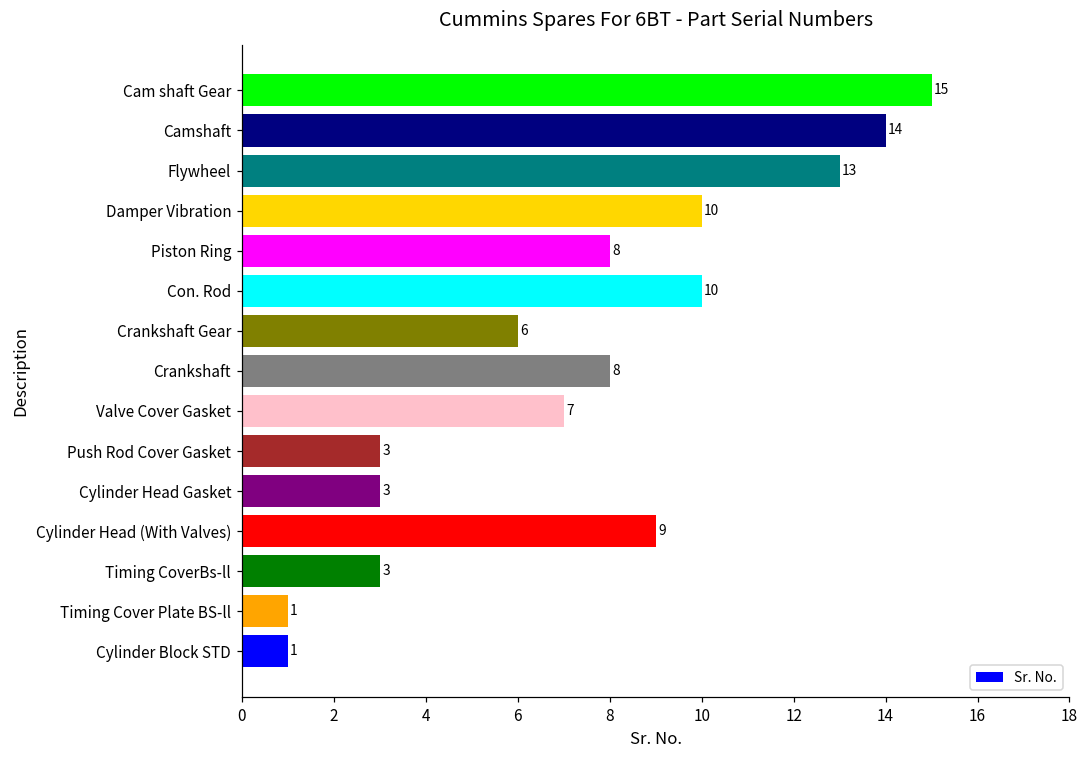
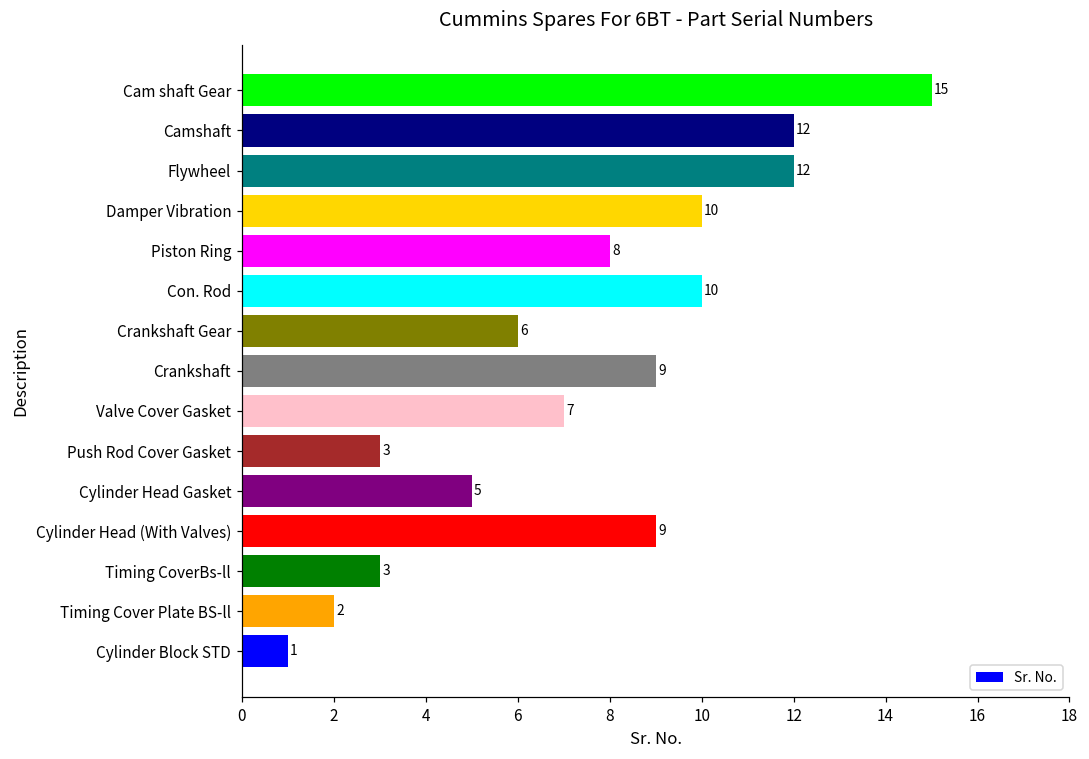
Camshaft: 14 -> 12
Flywheel: 13 -> 12
Crankshaft: 8 -> 9
Cylinder Head Gasket: 3 -> 5
Timing Cover Plate BS-ll: 1 -> 2
